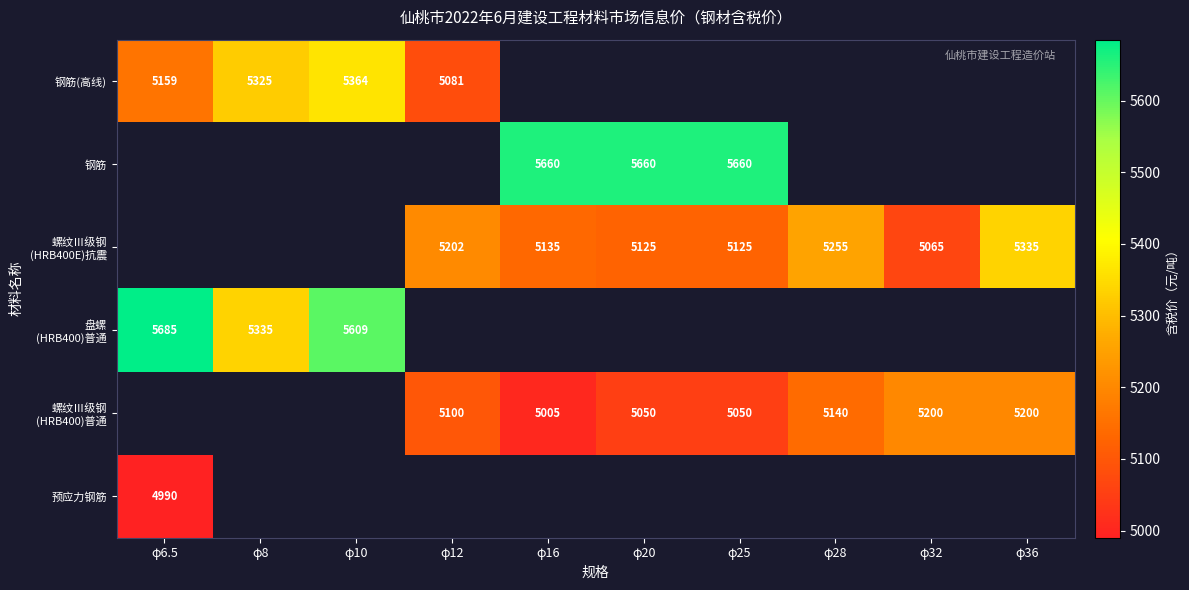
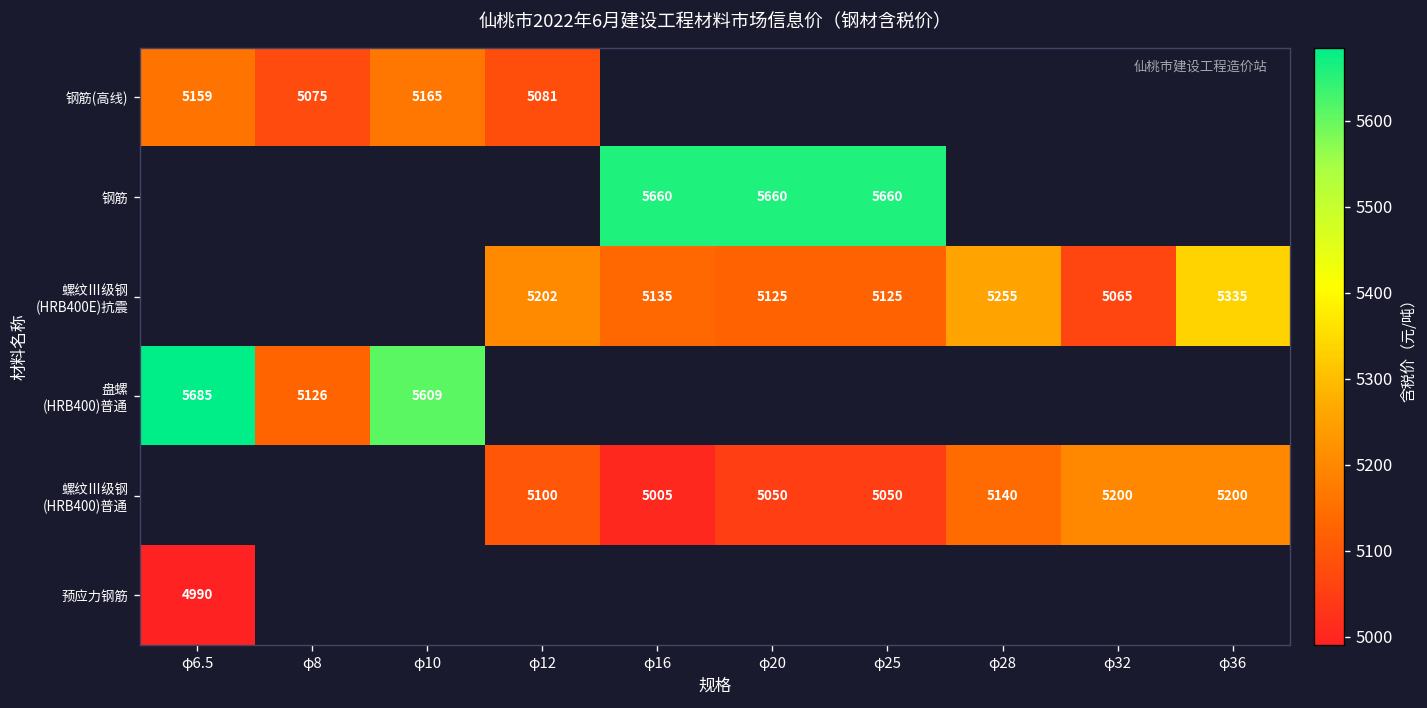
钢筋(高线), φ8: 5325 -> 5075
钢筋(高线), φ10: 5364 -> 5165
盘螺 (HRB400)普通, φ8: 5335 -> 5126
